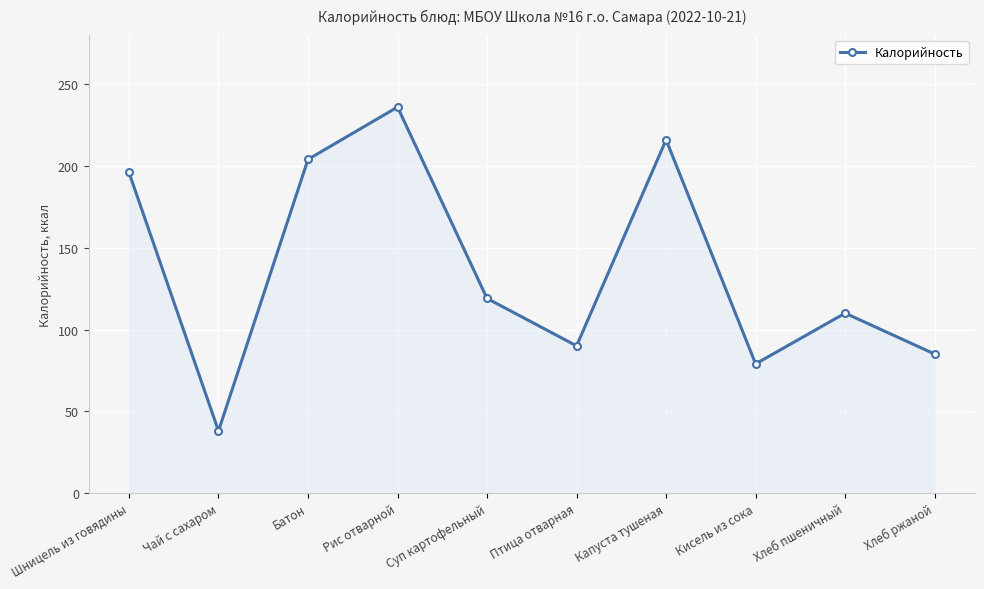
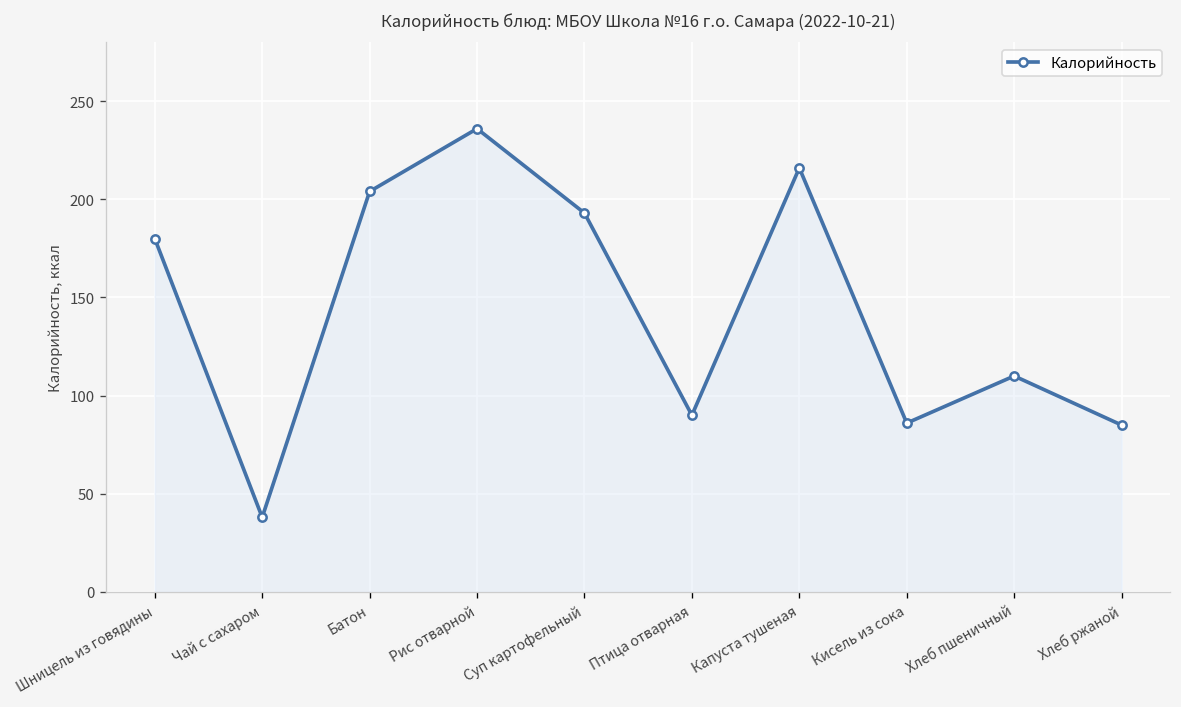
Шницель из говядины: 196 -> 180
Суп картофельный: 119 -> 193
Кисель из сока: 79 -> 86
